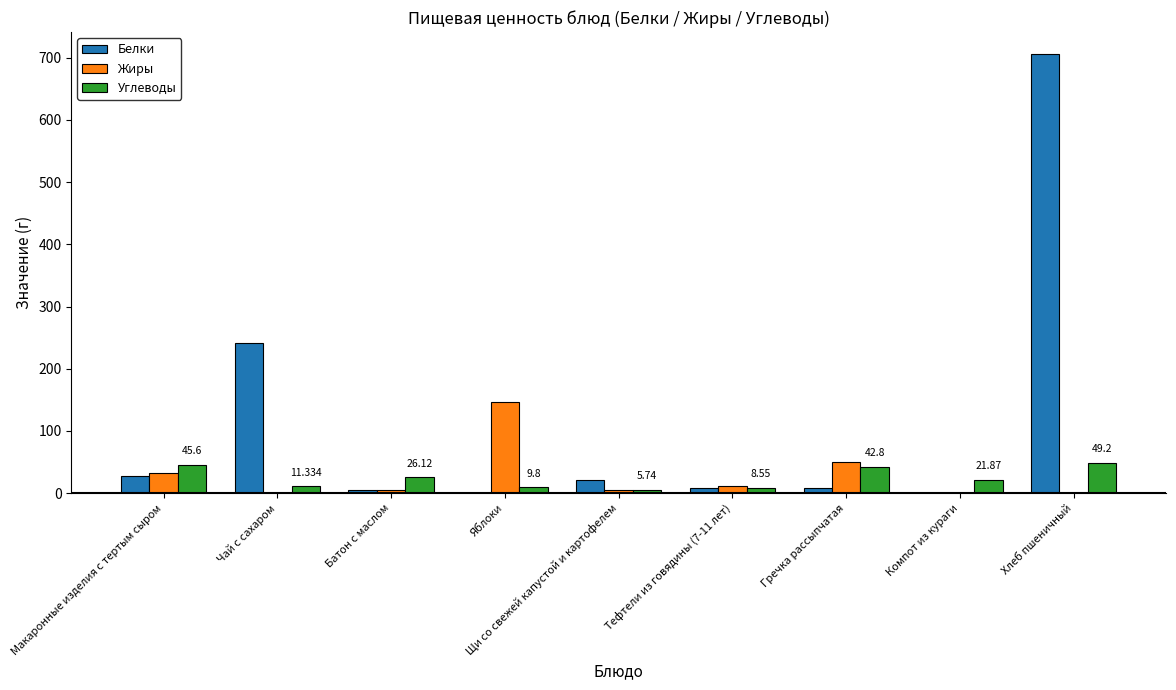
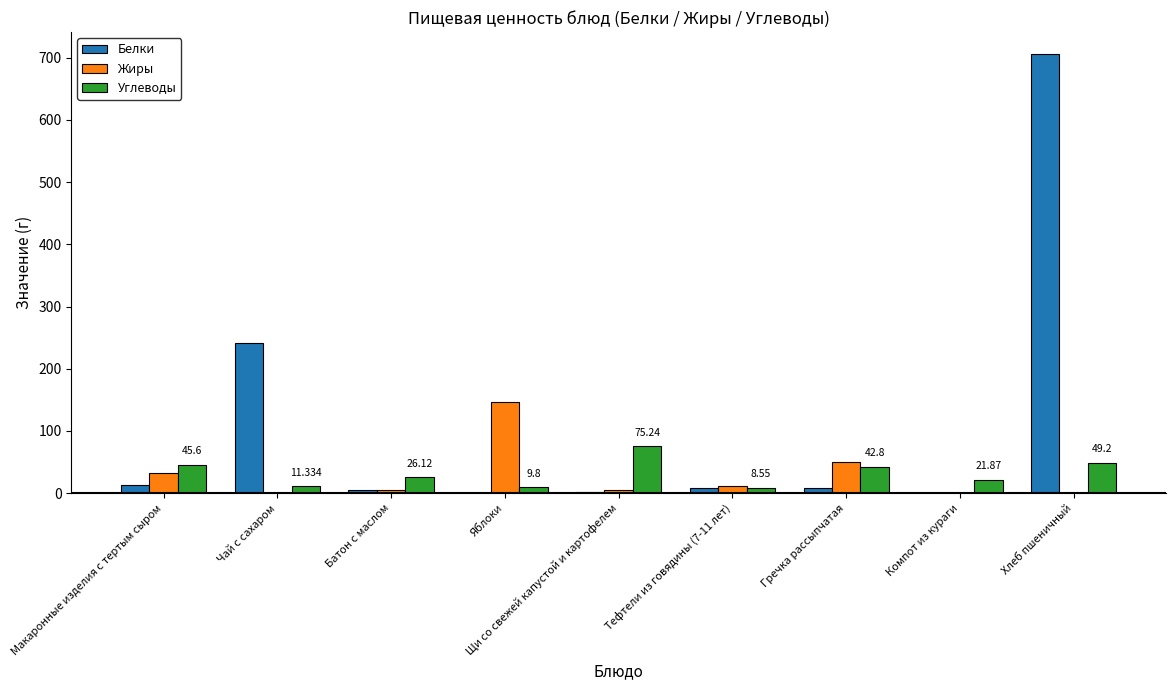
Белки, Макаронные изделия с тертым сыром: 30 -> 10
Белки, Щи со свежей капустой и картофелем: 20 -> 0
Углеводы, Щи со свежей капустой и картофелем: 5.74 -> 75.24
